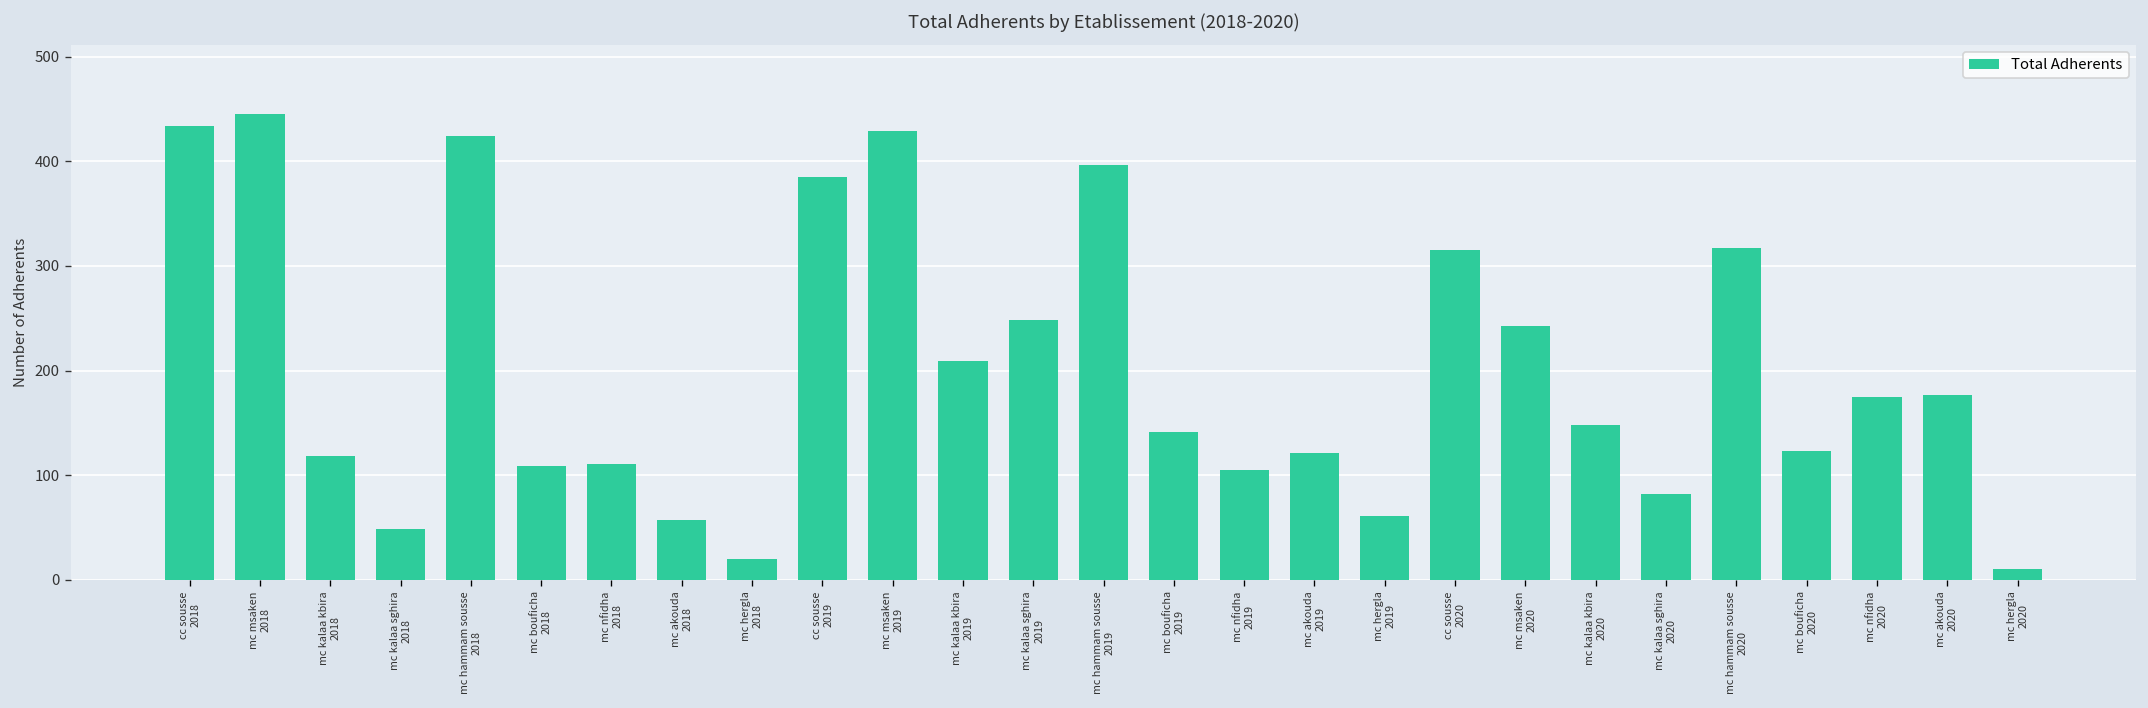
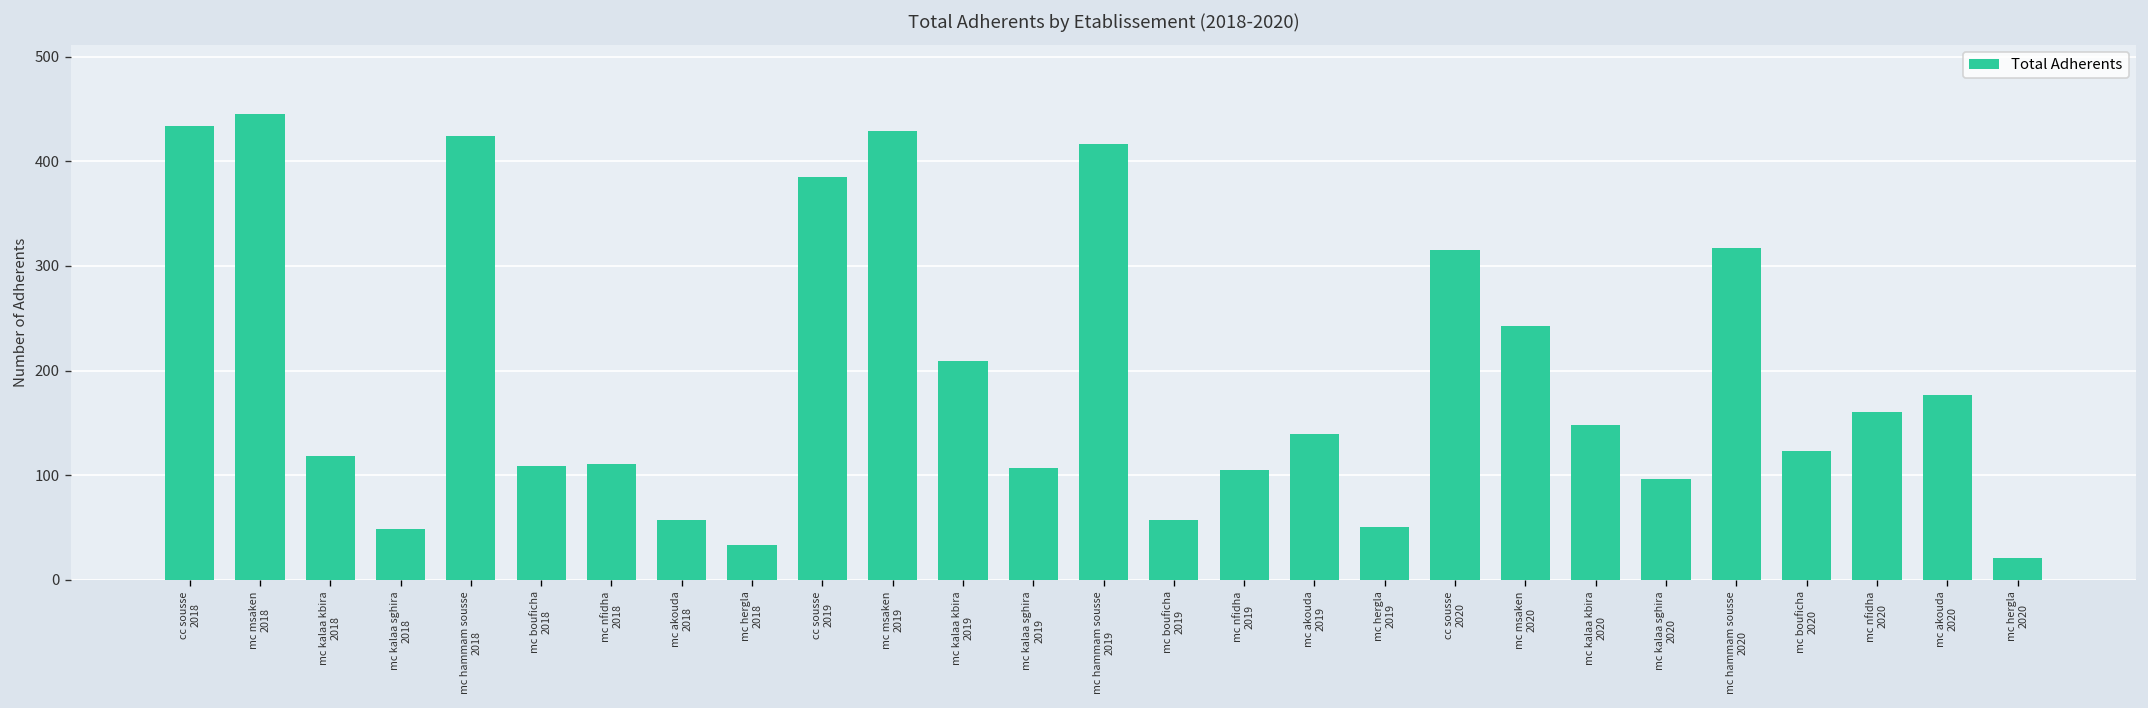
mc hergla 2018: 20 -> 30
mc kalaa sghira 2019: 250 -> 110
mc hammam sousse 2019: 400 -> 420
mc bouficha 2019: 140 -> 60
mc akouda 2019: 120 -> 140
mc hergla 2019: 60 -> 50
mc kalaa sghira 2020: 80 -> 100
mc nfidha 2020: 180 -> 160
mc hergla 2020: 10 -> 20
